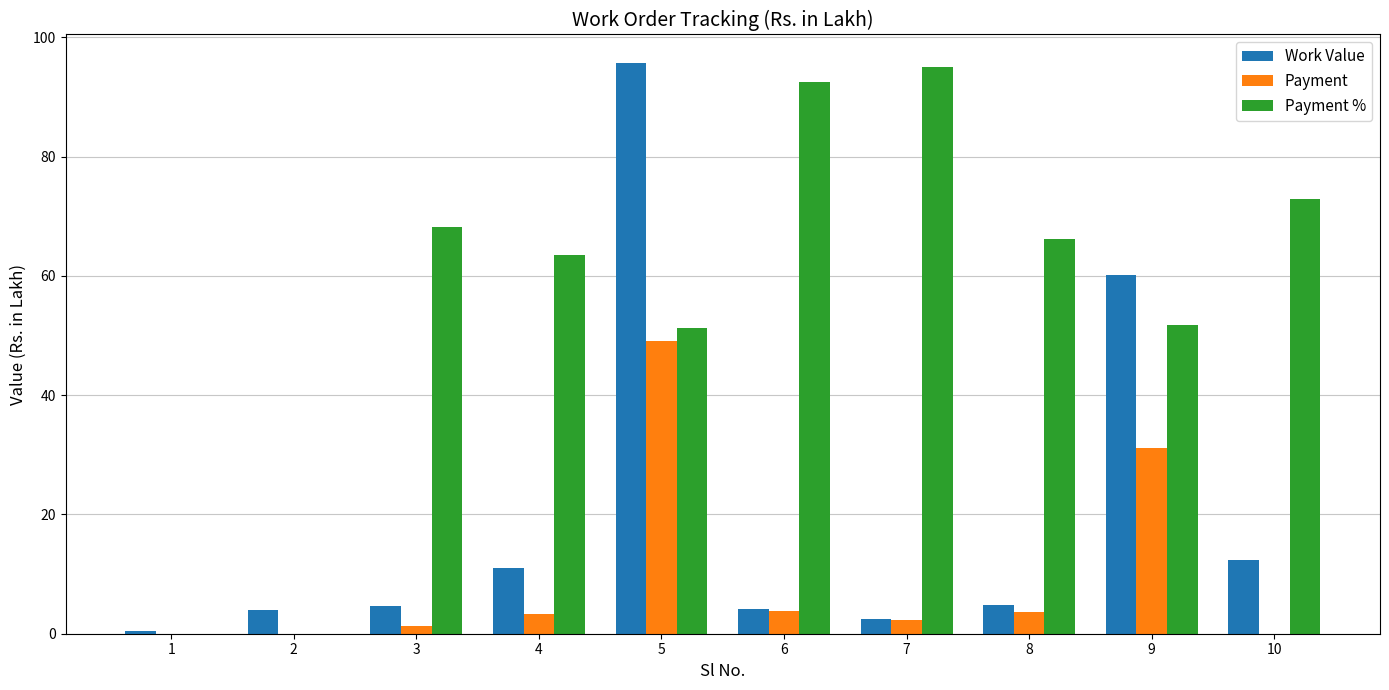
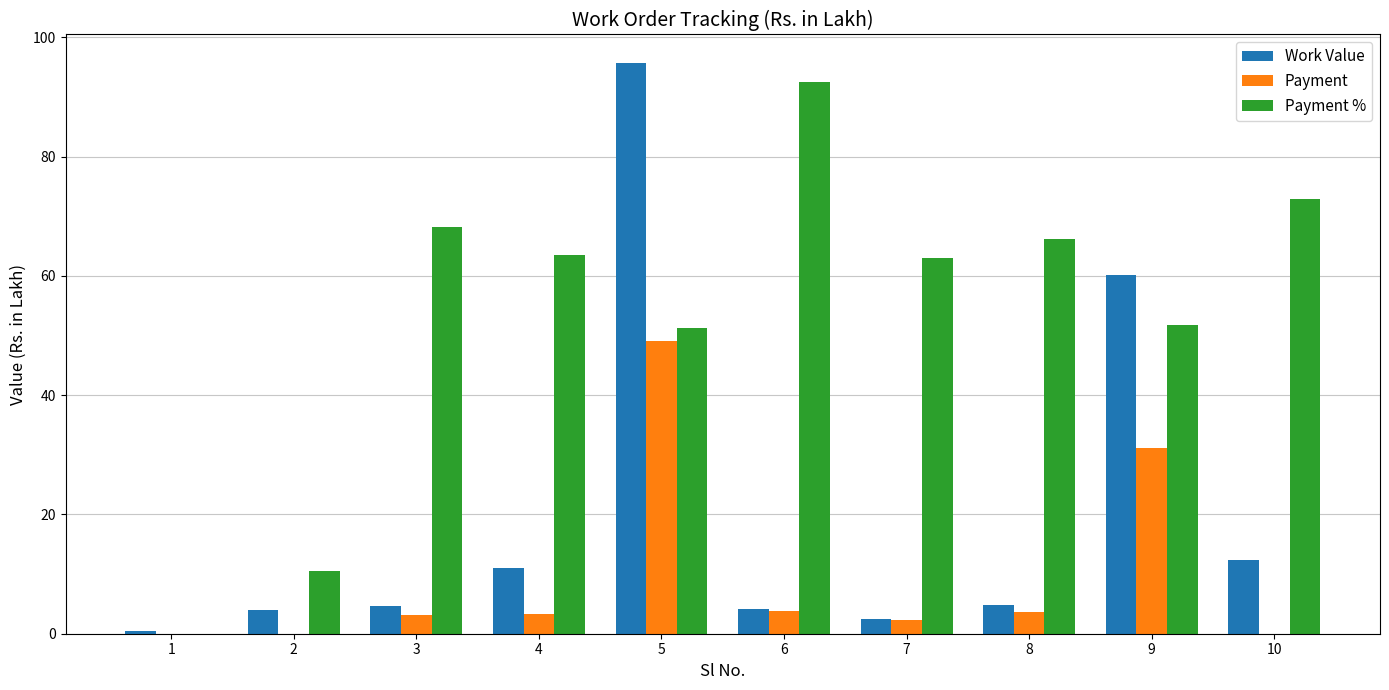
Payment %, 2: 0 -> 11
Payment, 3: 1 -> 3
Payment %, 7: 95 -> 63
